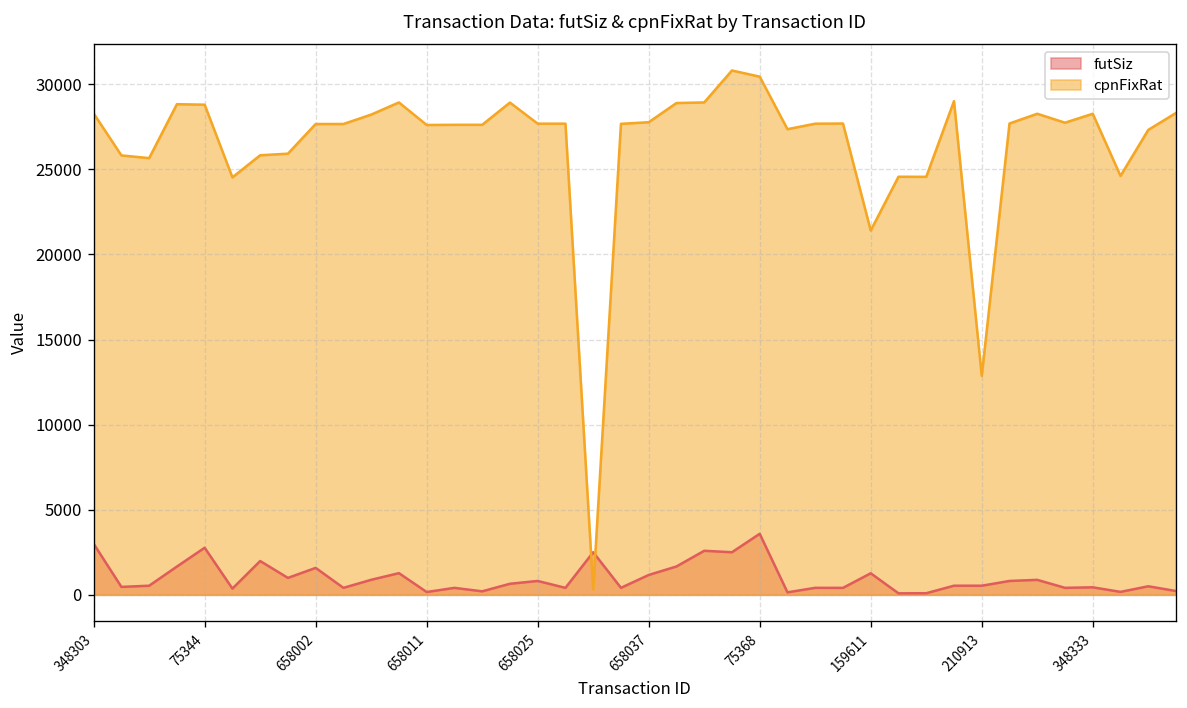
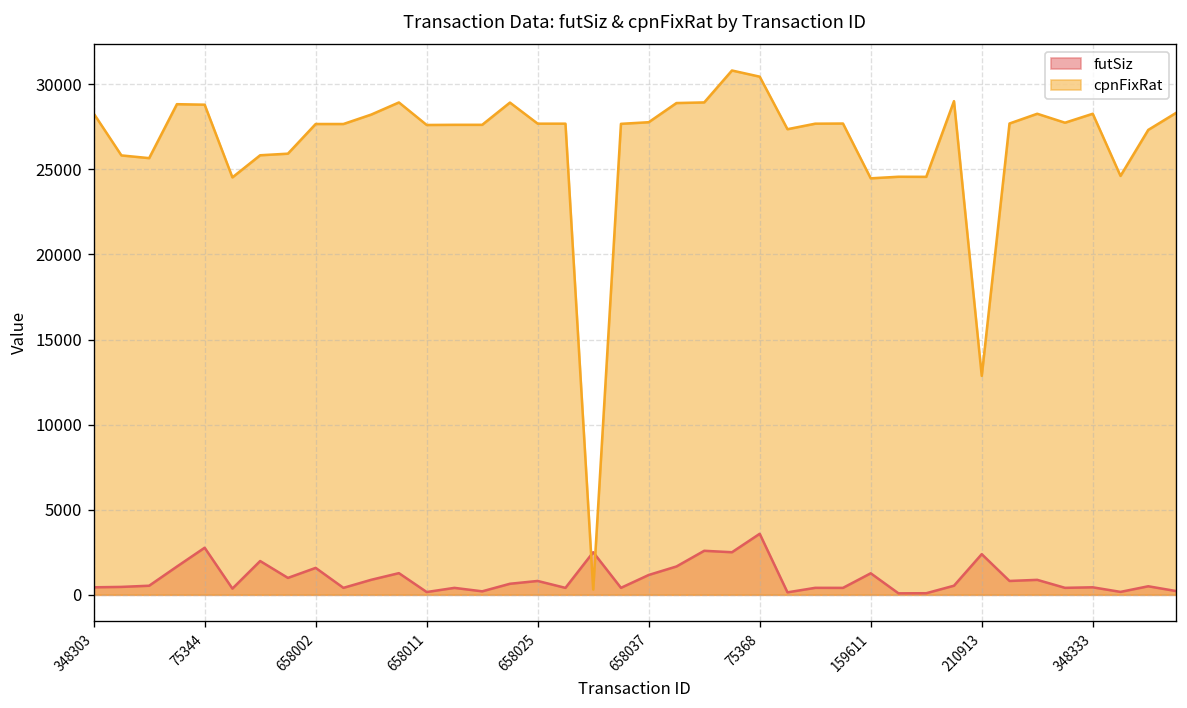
futSiz, 348303: 3000 -> 400
cpnFixRat, 159611: 21400 -> 24500
futSiz, 210913: 500 -> 2400
